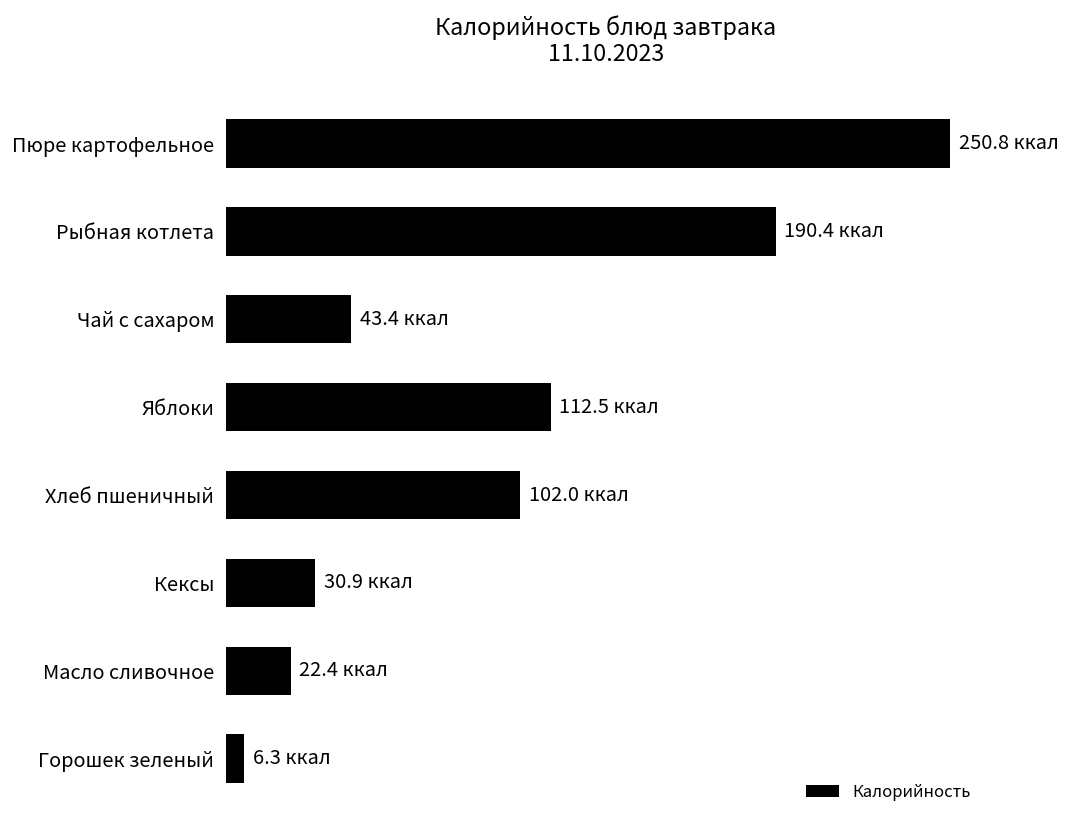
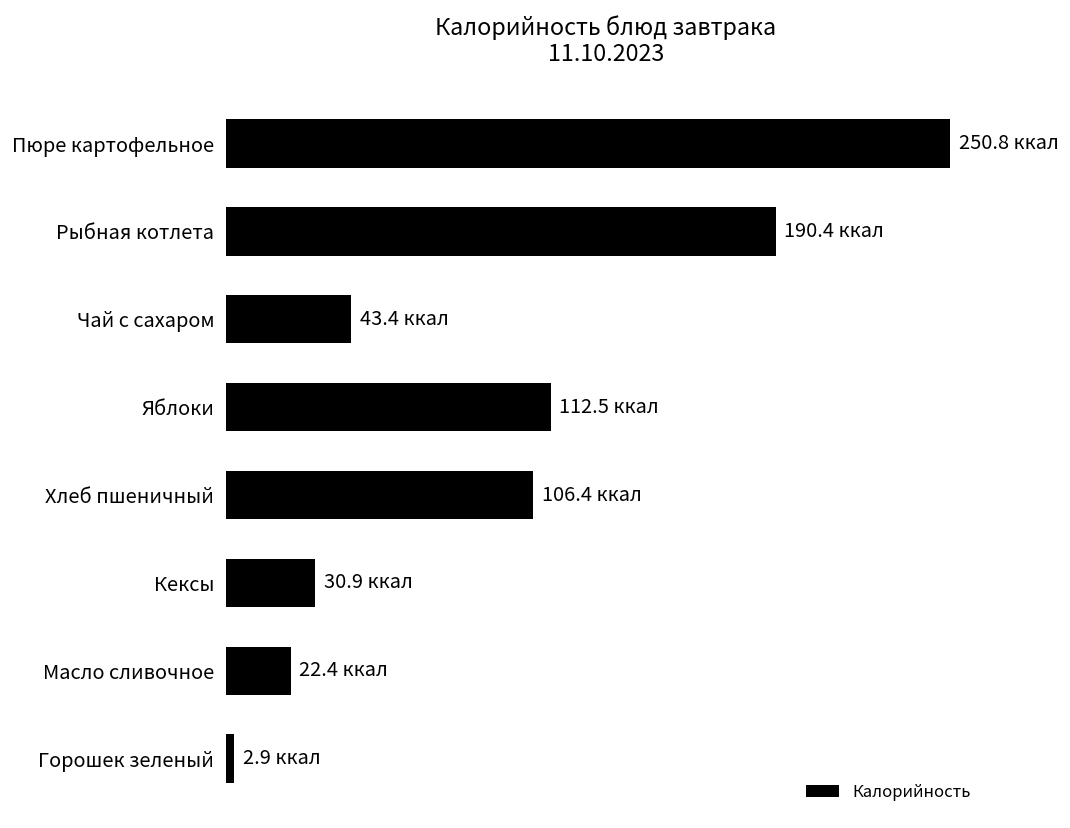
Хлеб пшеничный: 102.0 -> 106.4
Горошек зеленый: 6.3 -> 2.9
